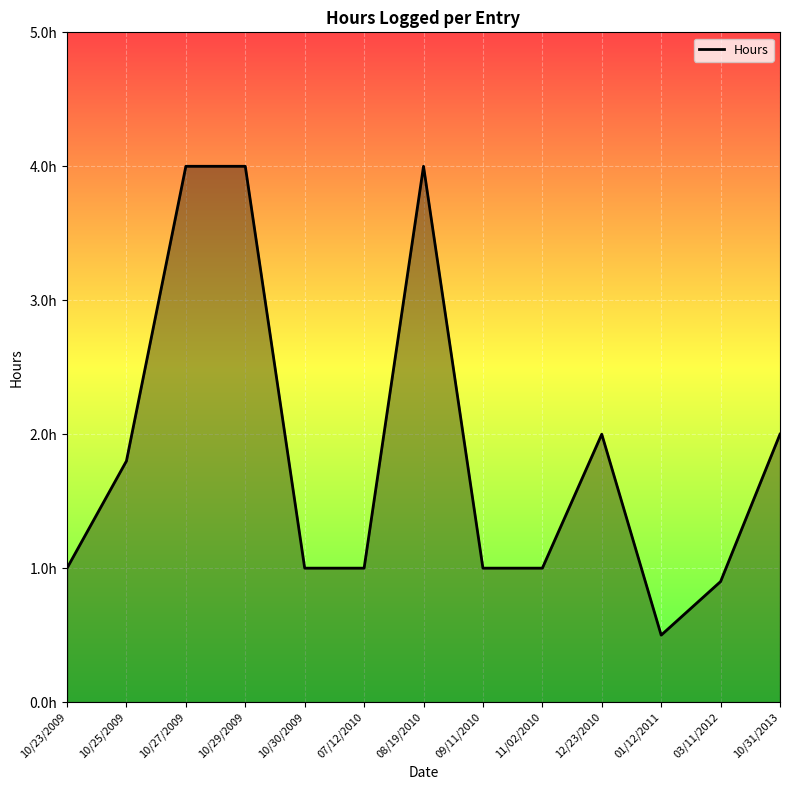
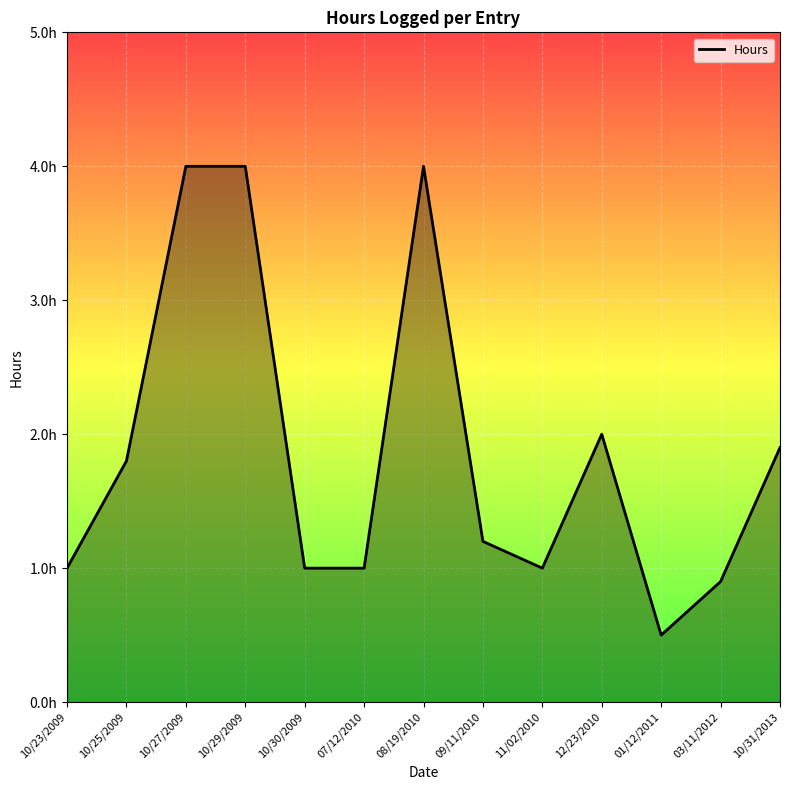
09/11/2010: 1.0h -> 1.2h
10/31/2013: 2.0h -> 1.9h
